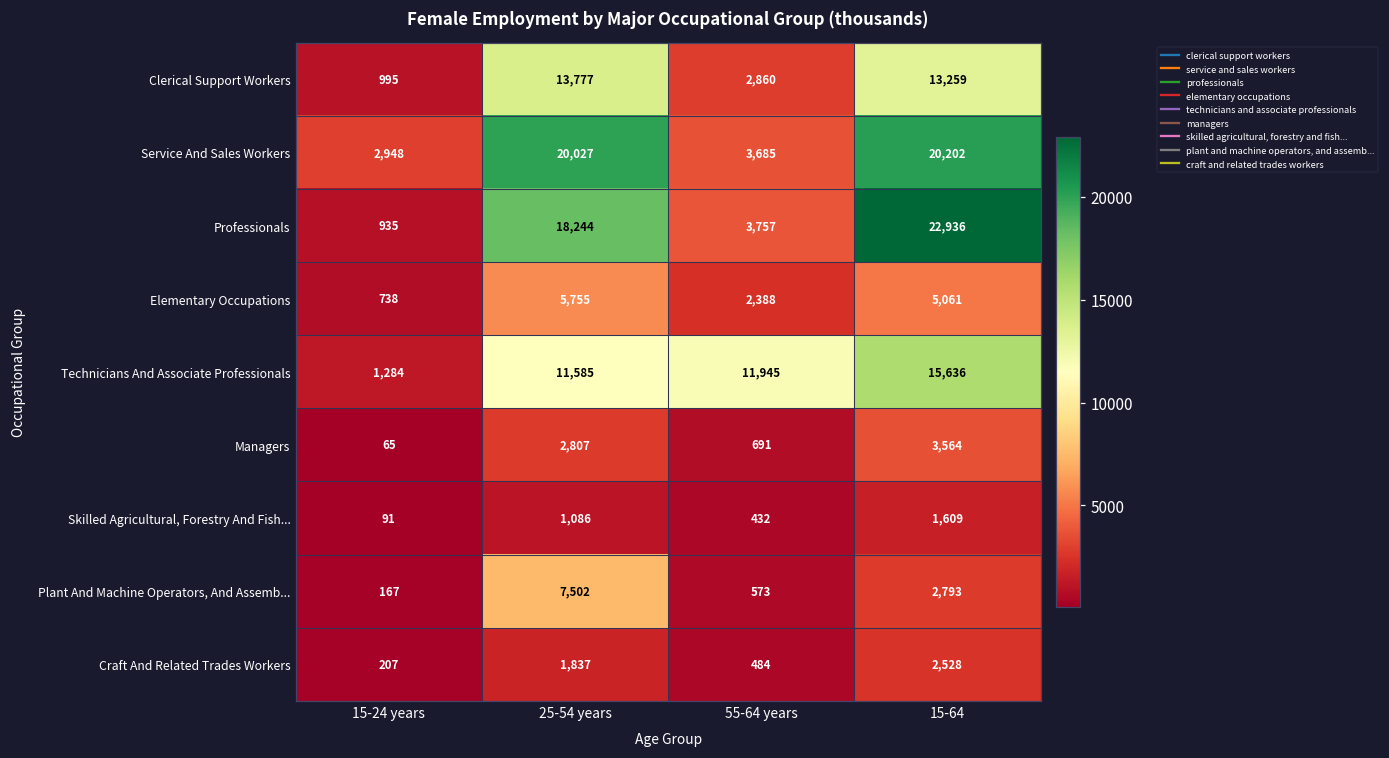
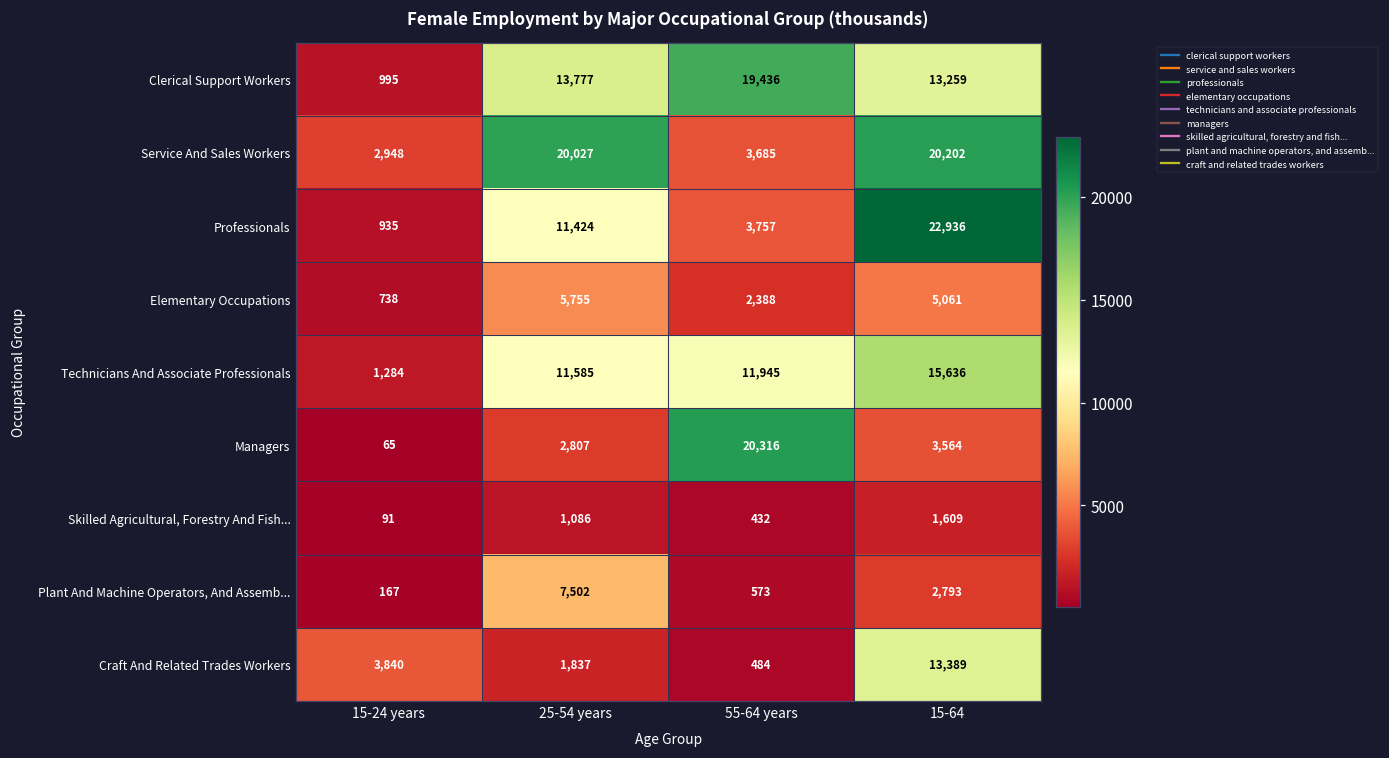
Clerical Support Workers, 55-64 years: 2,860 -> 19,436
Professionals, 25-54 years: 18,244 -> 11,424
Managers, 55-64 years: 691 -> 20,316
Craft And Related Trades Workers, 15-24 years: 207 -> 3,840
Craft And Related Trades Workers, 15-64: 2,528 -> 13,389
